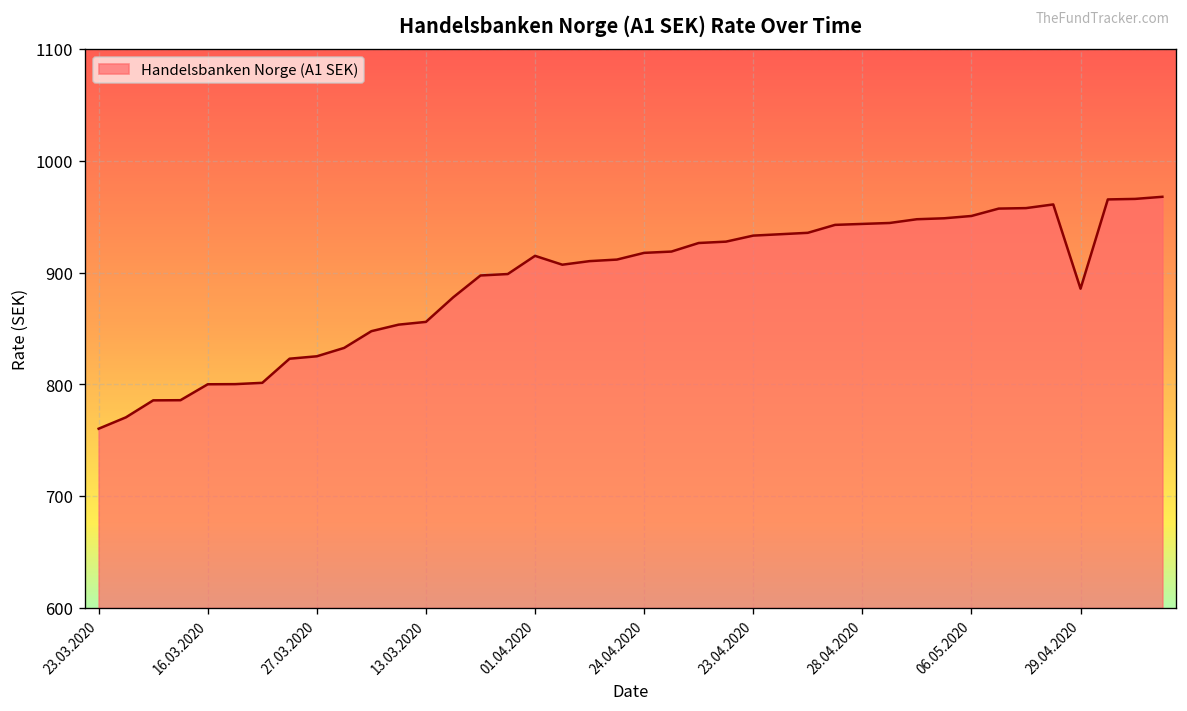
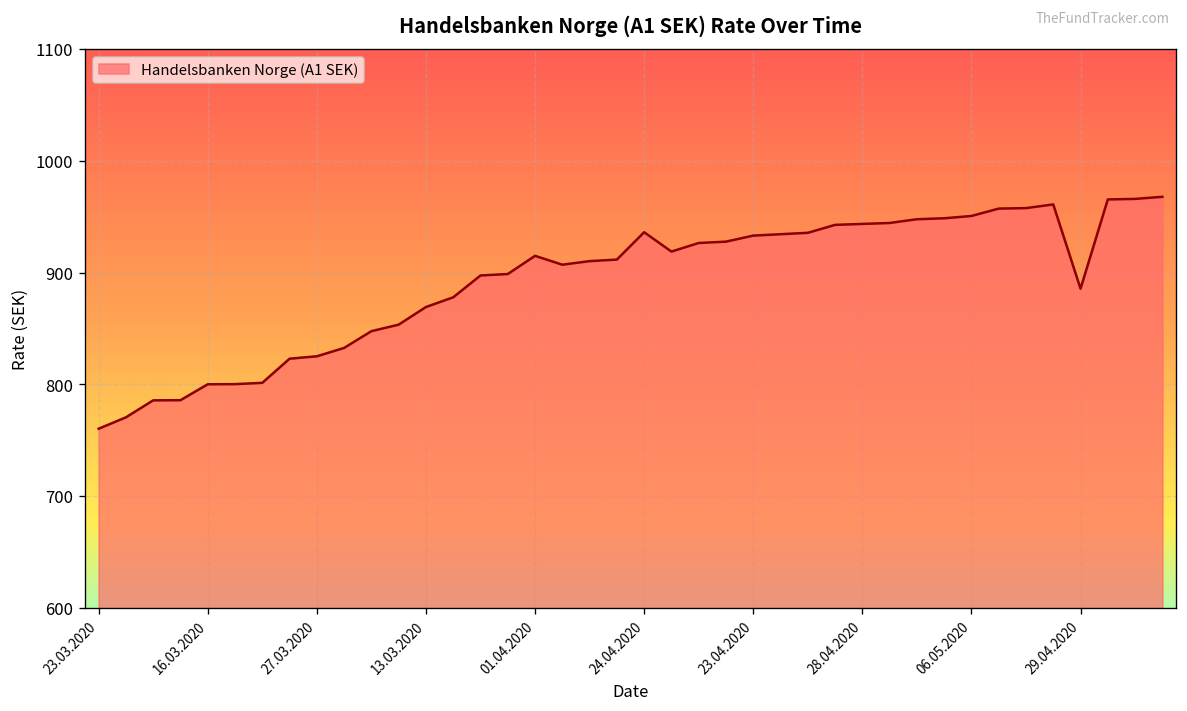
13.03.2020: 860 -> 870
24.04.2020: 920 -> 940
